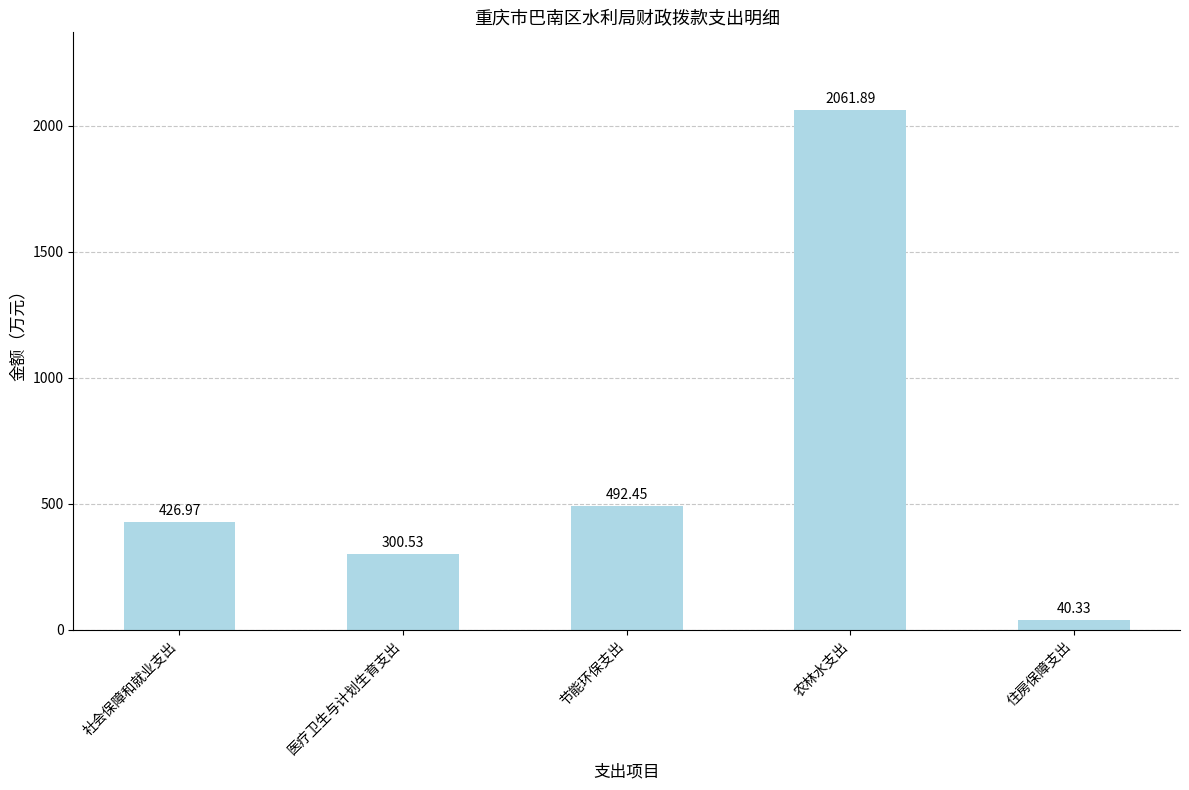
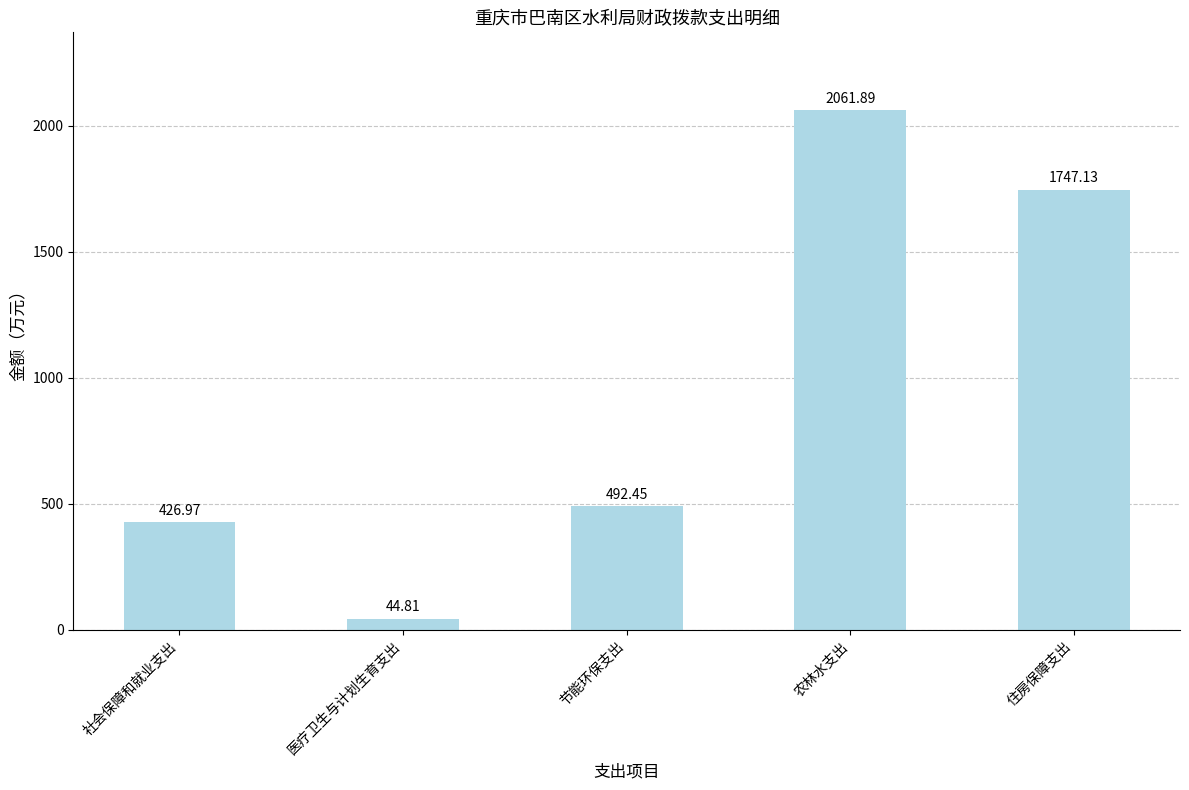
医疗卫生与计划生育支出: 300.53 -> 44.81
住房保障支出: 40.33 -> 1747.13
